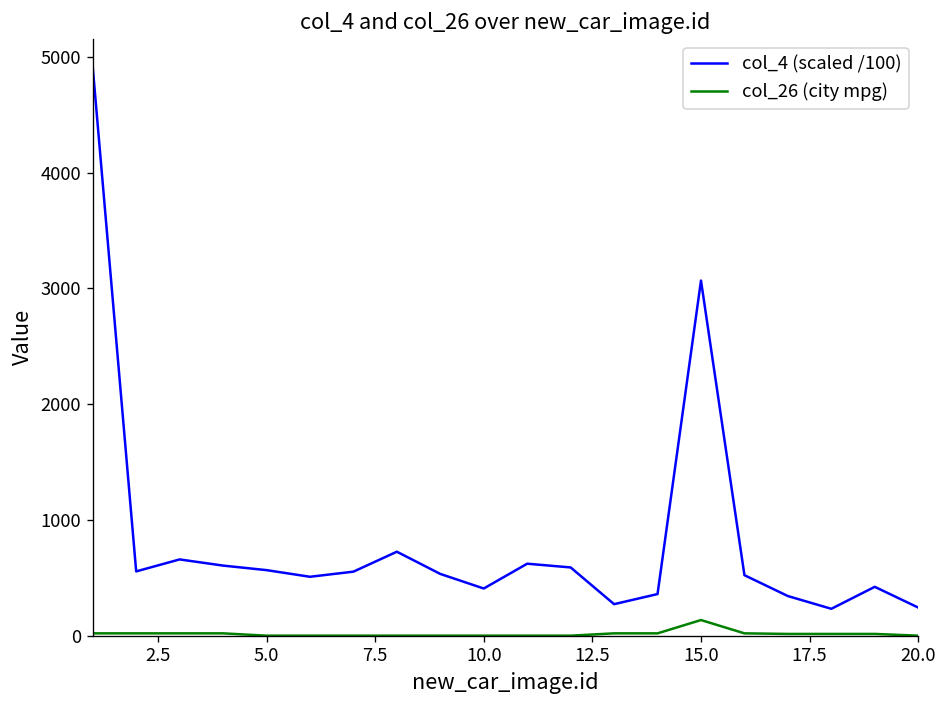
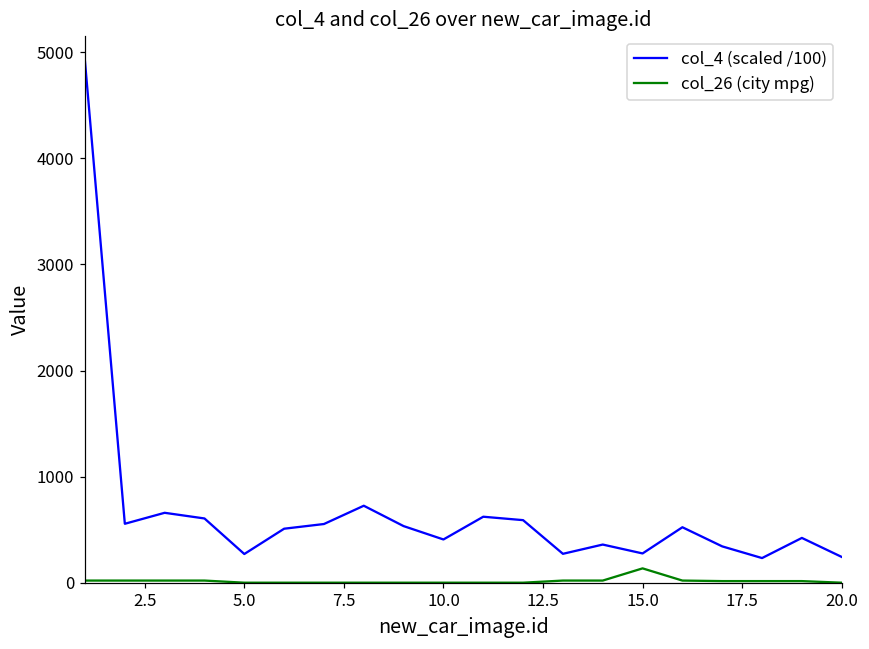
col_4 (scaled /100), 5.0: 600 -> 300
col_4 (scaled /100), 15.0: 3100 -> 300
